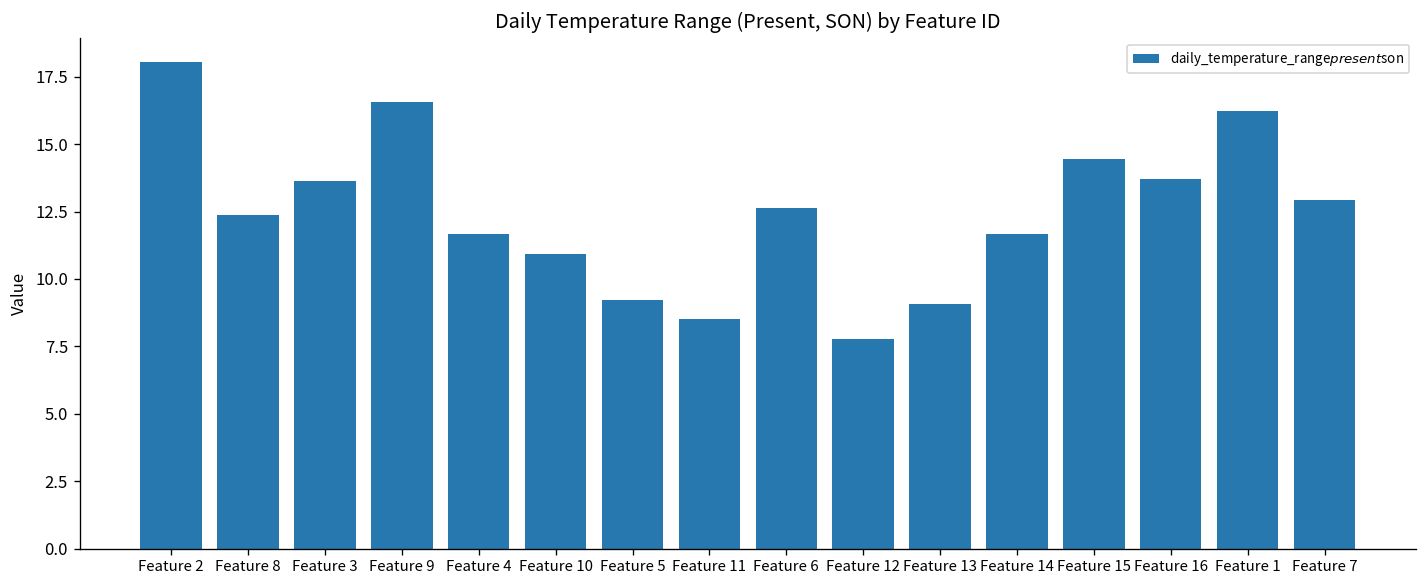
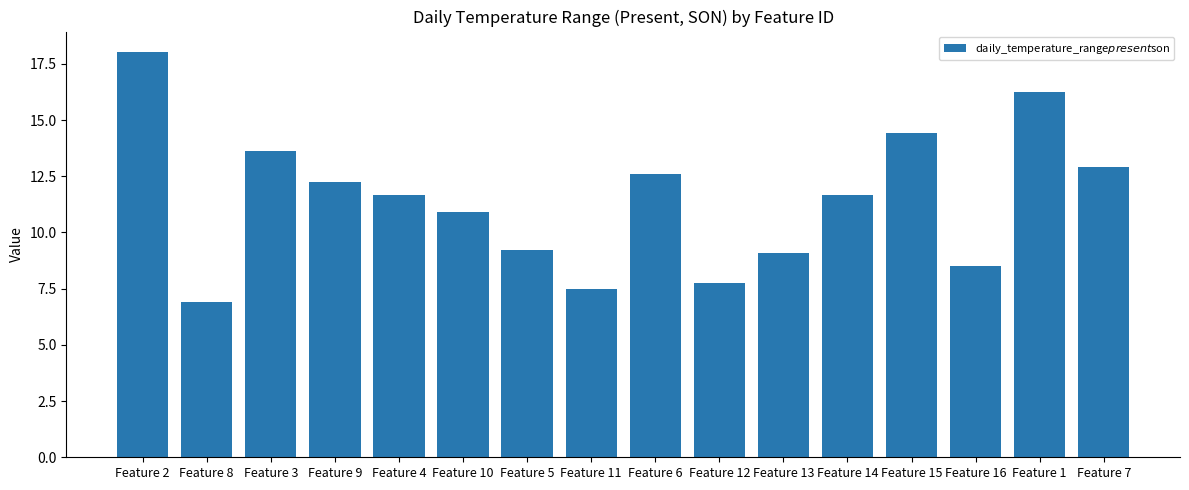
Feature 8: 12.4 -> 6.9
Feature 9: 16.6 -> 12.3
Feature 11: 8.5 -> 7.5
Feature 16: 13.7 -> 8.5
